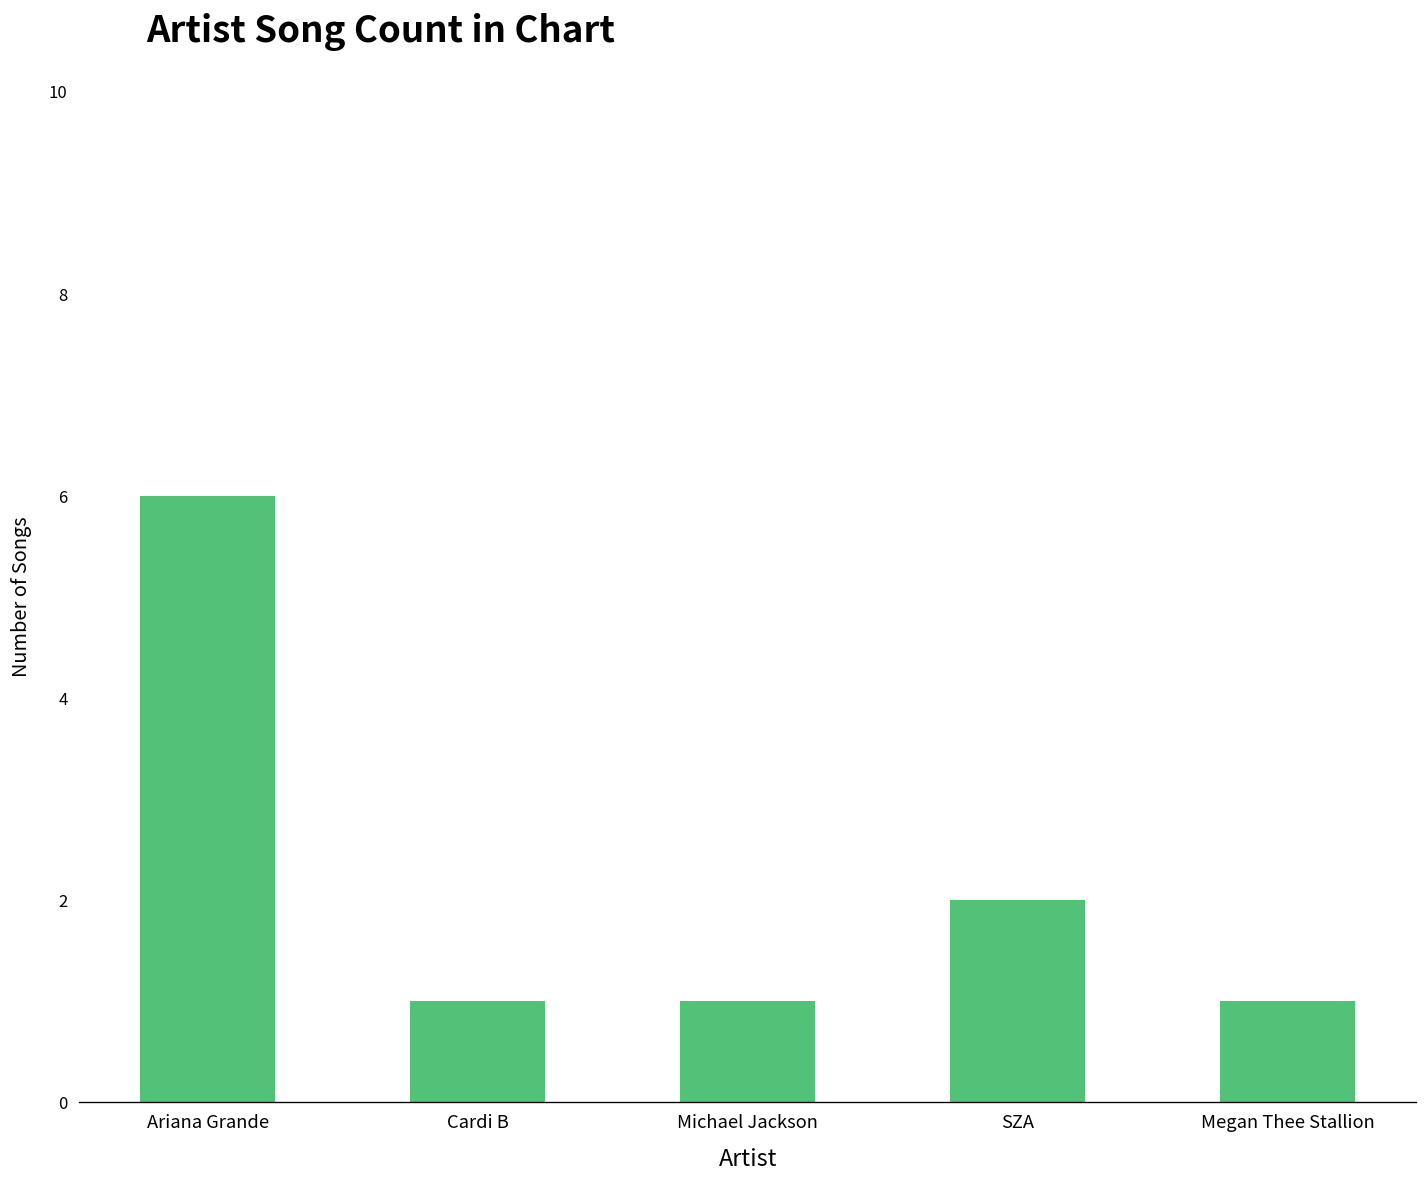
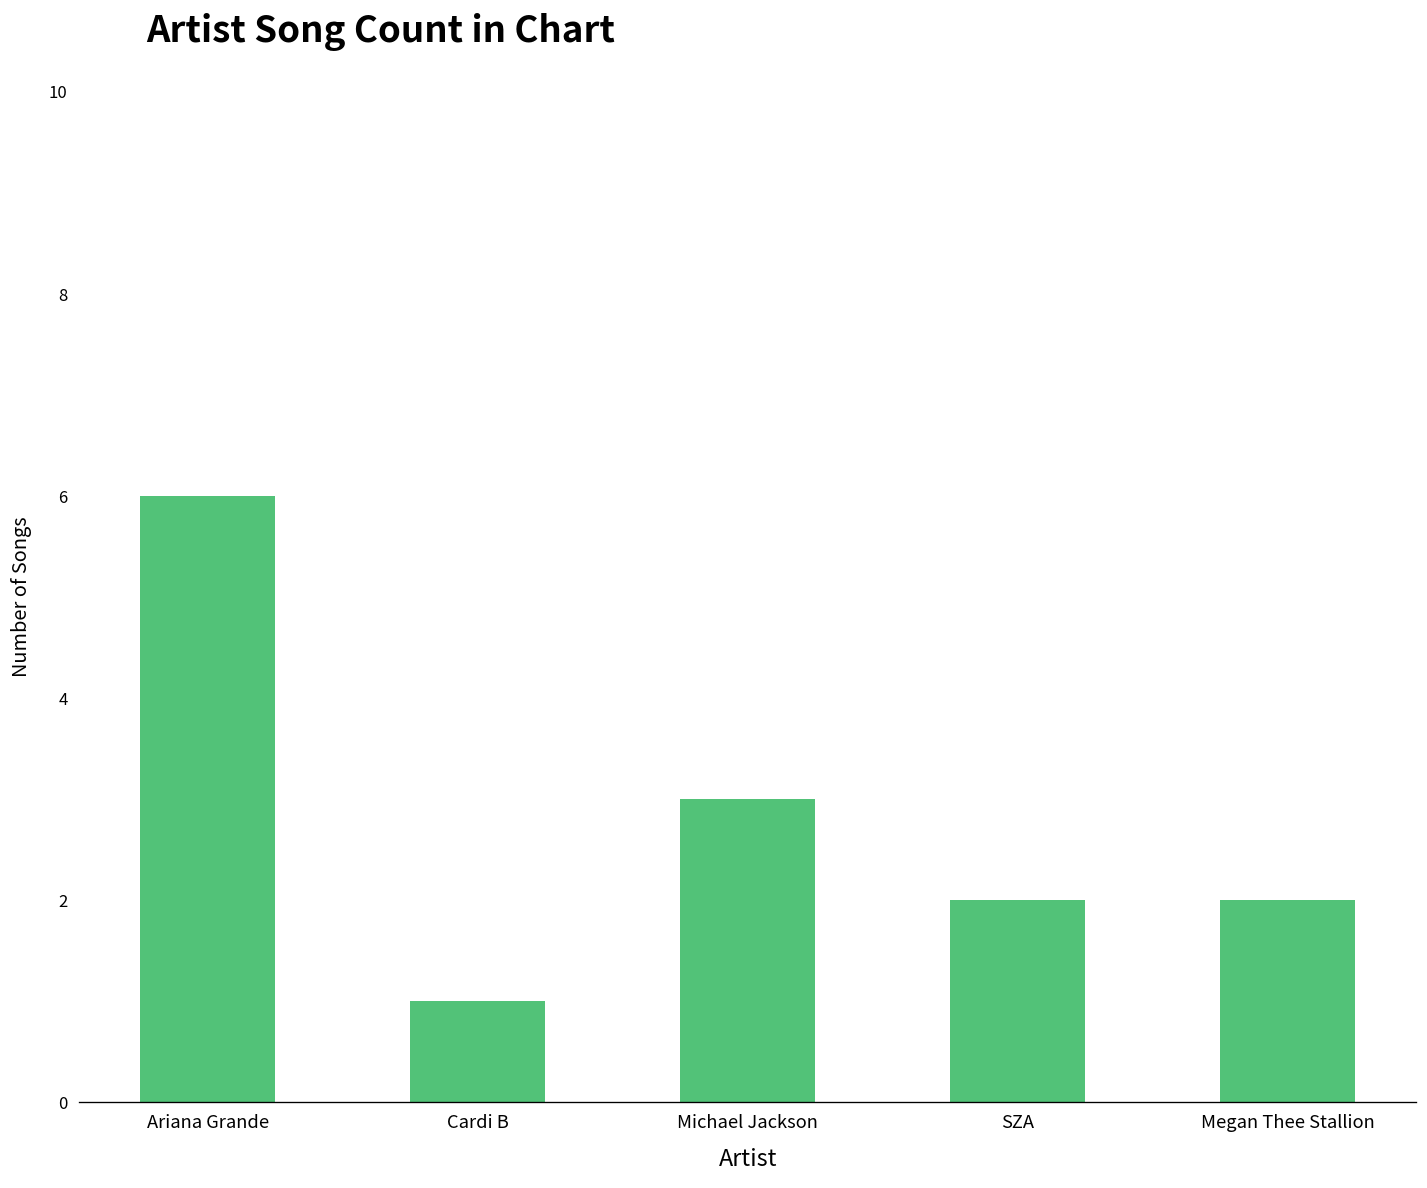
Michael Jackson: 1 -> 3
Megan Thee Stallion: 1 -> 2
